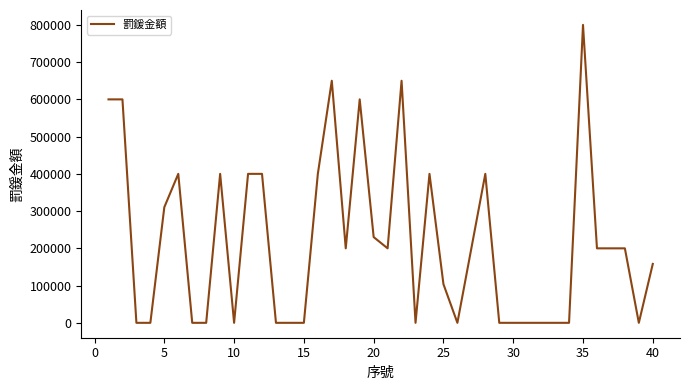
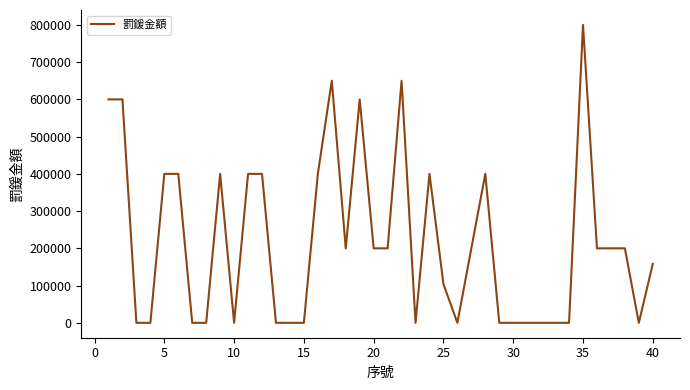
5: 310000 -> 400000
20: 230000 -> 200000
